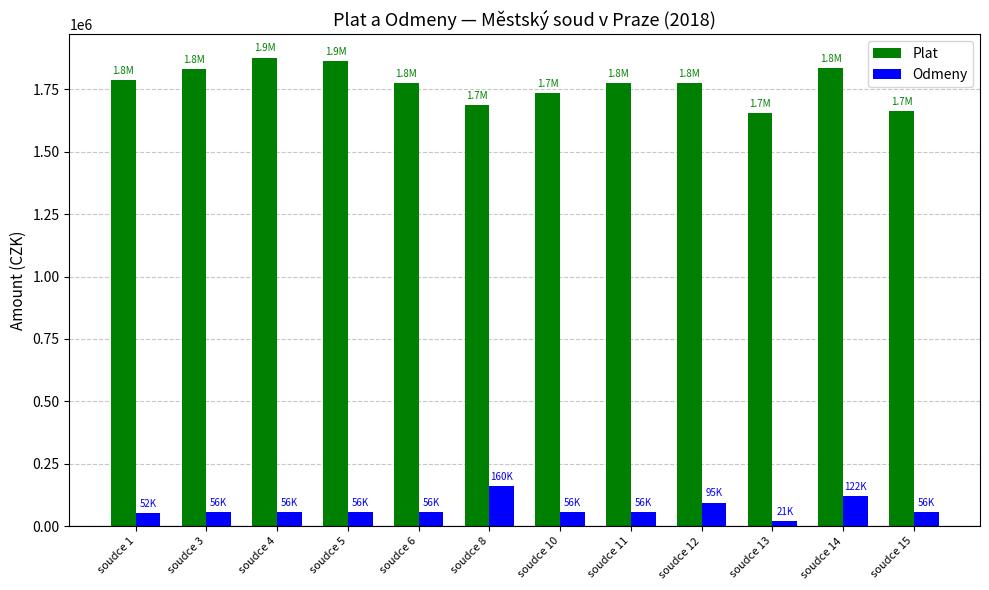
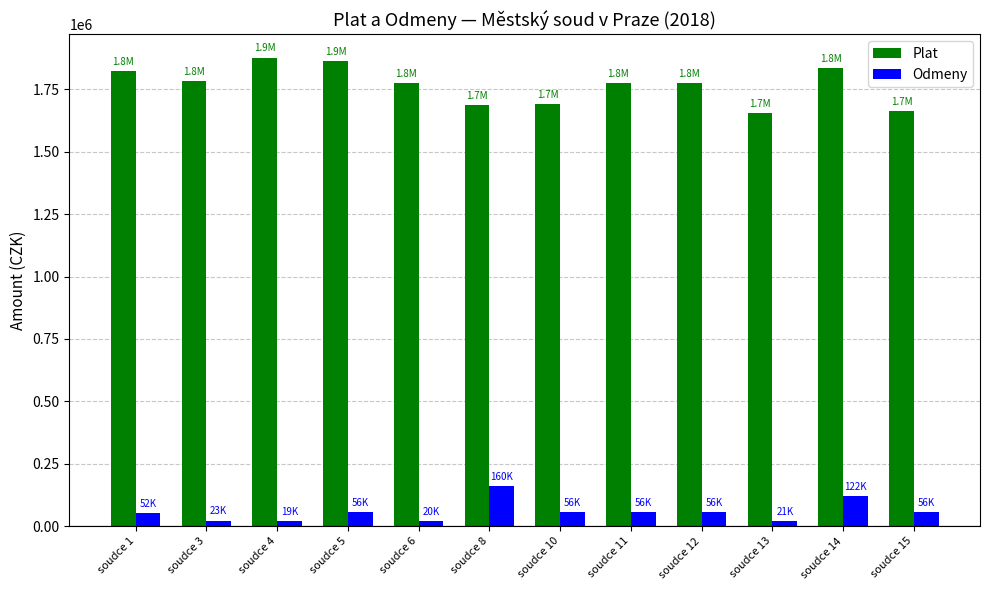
Plat, soudce 1: 1790000 -> 1820000
Plat, soudce 3: 1830000 -> 1780000
Odmeny, soudce 3: 56K -> 23K
Odmeny, soudce 4: 56K -> 19K
Odmeny, soudce 6: 56K -> 20K
Plat, soudce 10: 1740000 -> 1690000
Odmeny, soudce 12: 95K -> 56K
